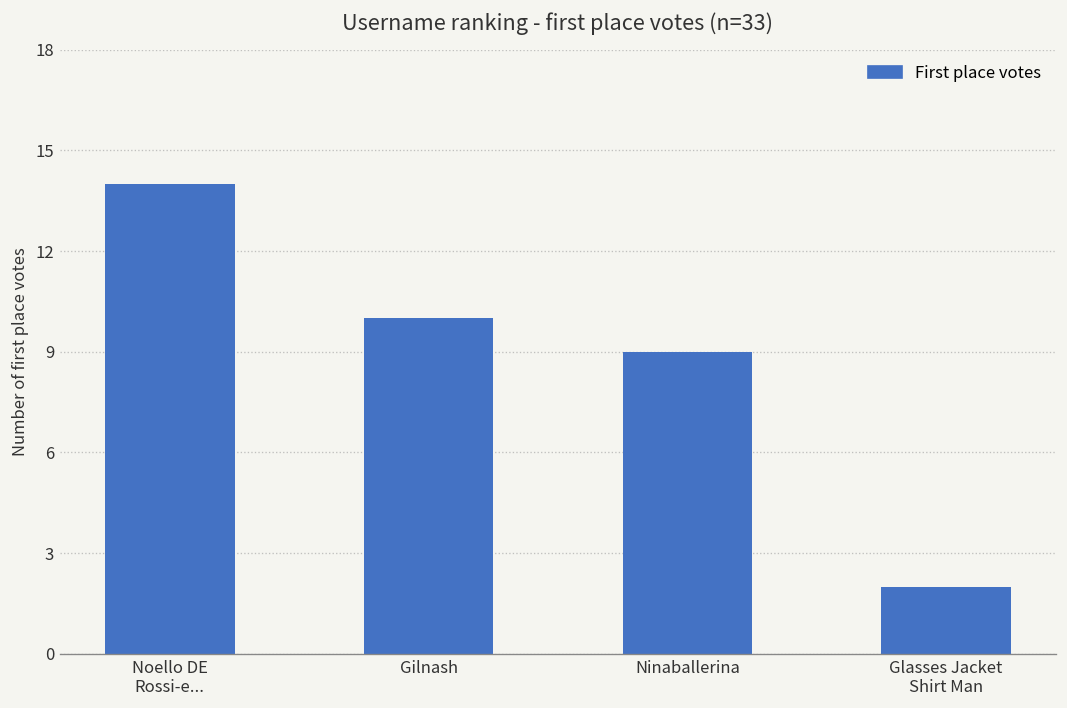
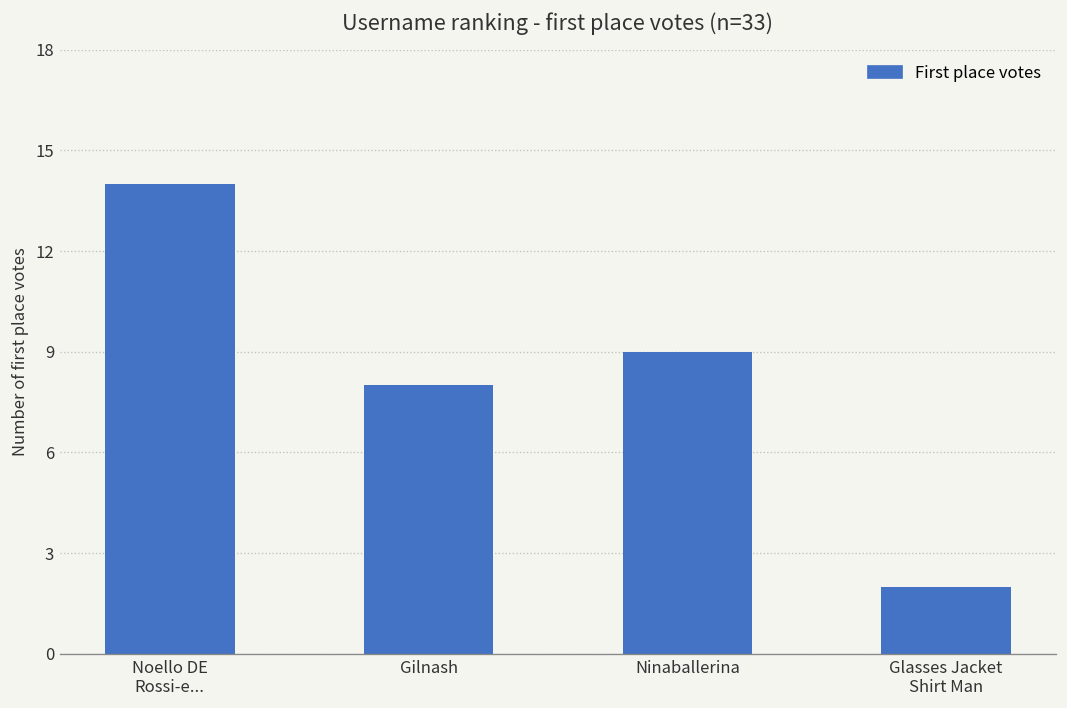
Gilnash: 10 -> 8
